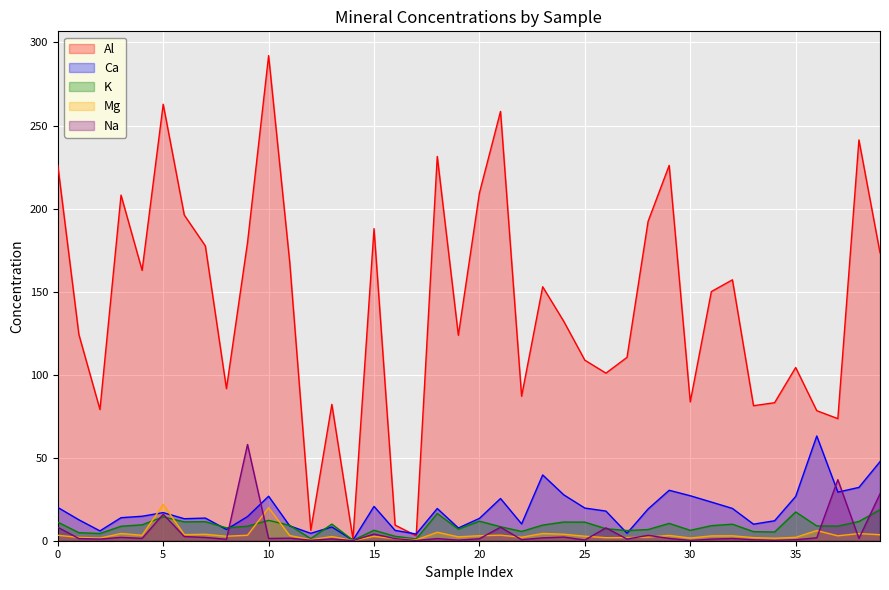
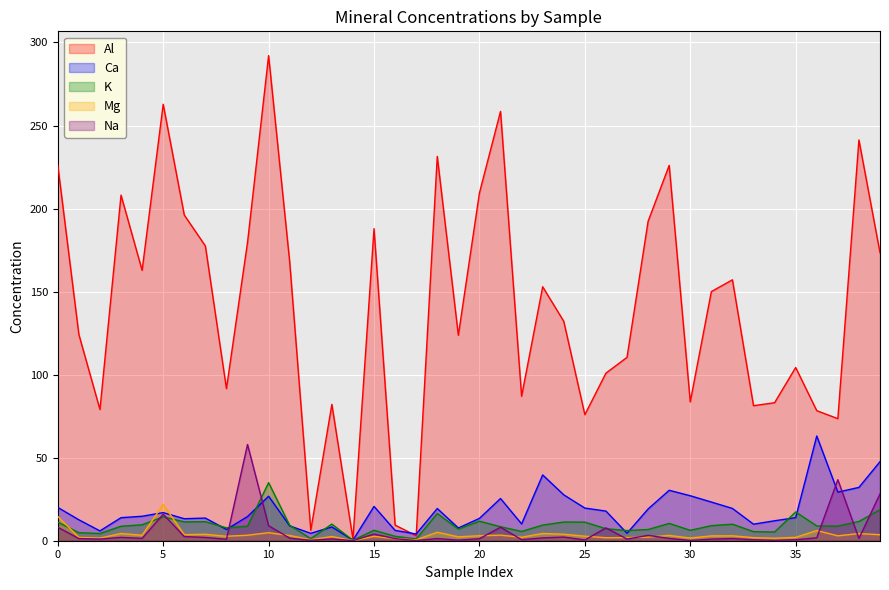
Mg, 0: 3 -> 15
K, 10: 12 -> 35
Mg, 10: 20 -> 5
Na, 10: 1 -> 9
Al, 25: 109 -> 76
Ca, 35: 27 -> 14
